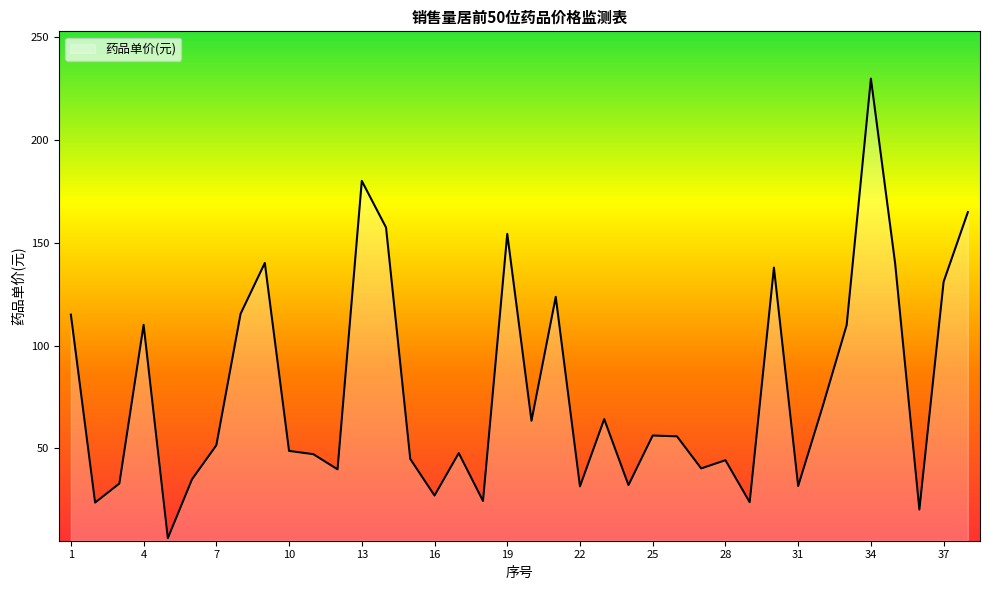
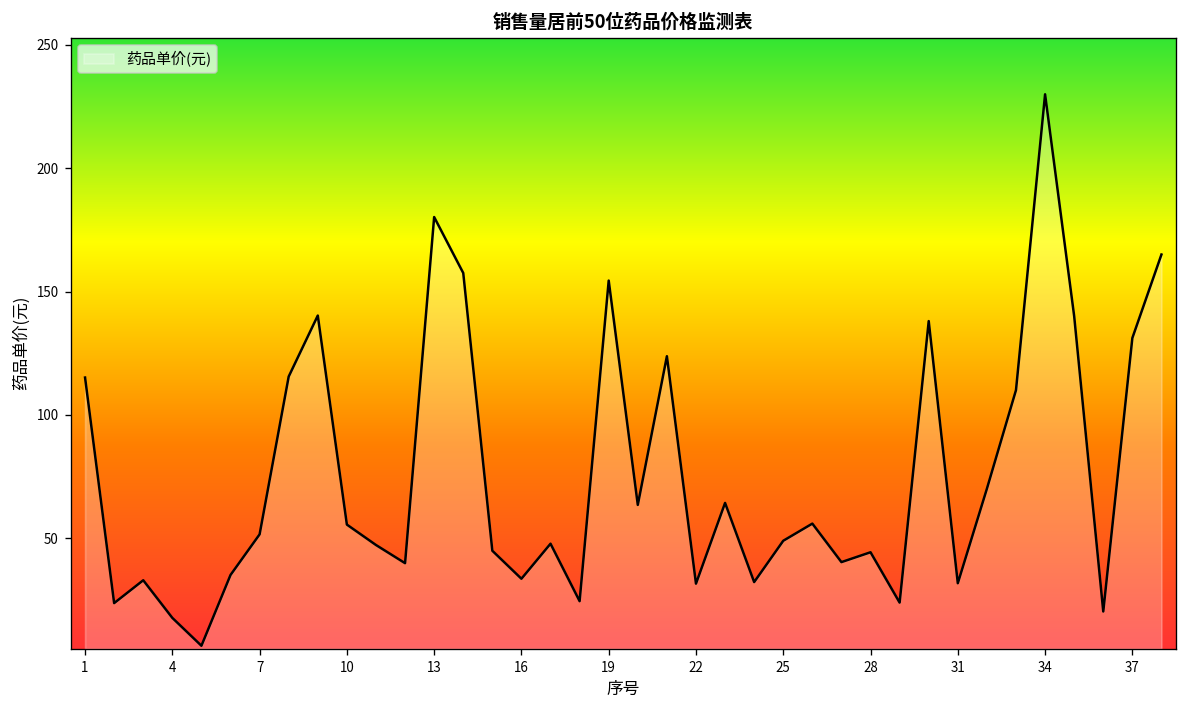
4: 110 -> 18
10: 49 -> 55
16: 27 -> 33
25: 56 -> 49
